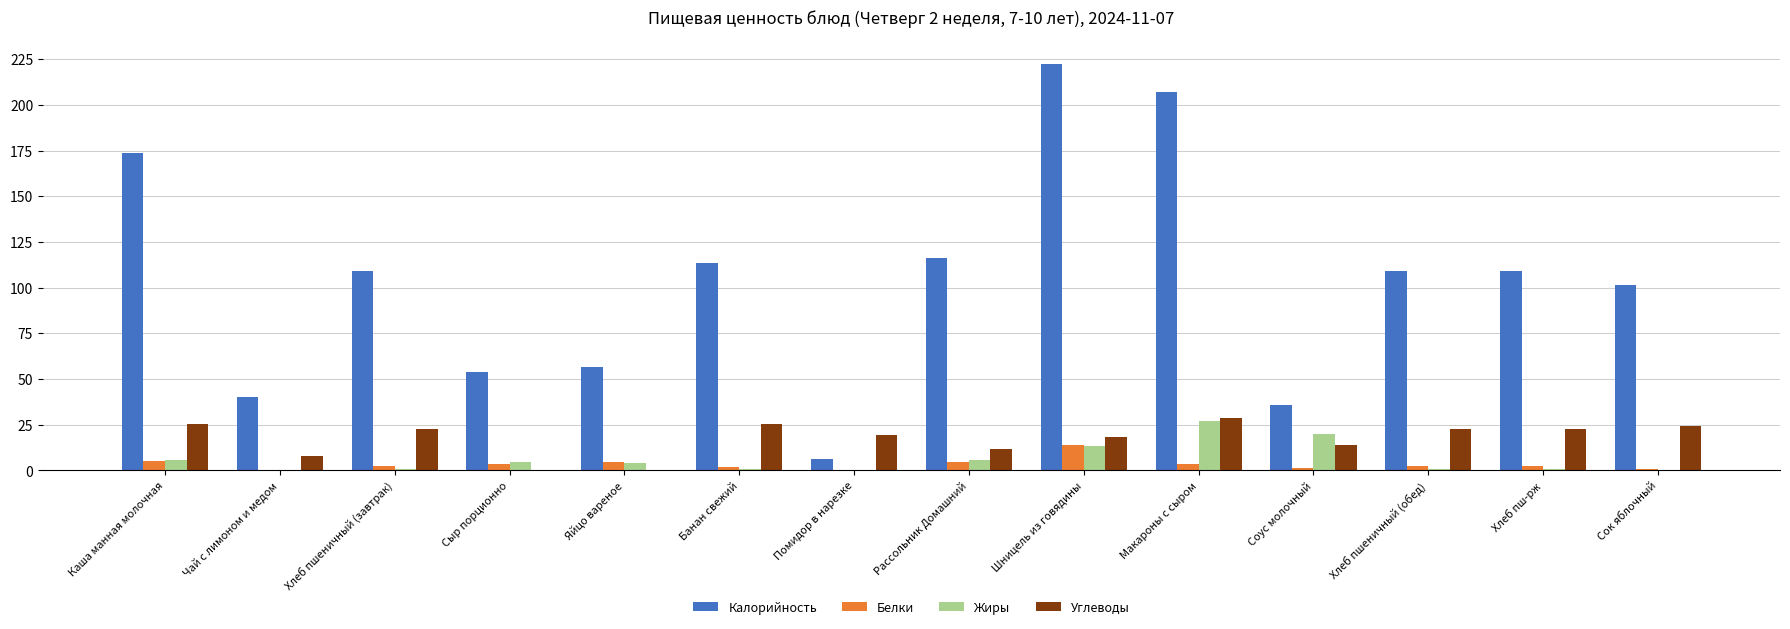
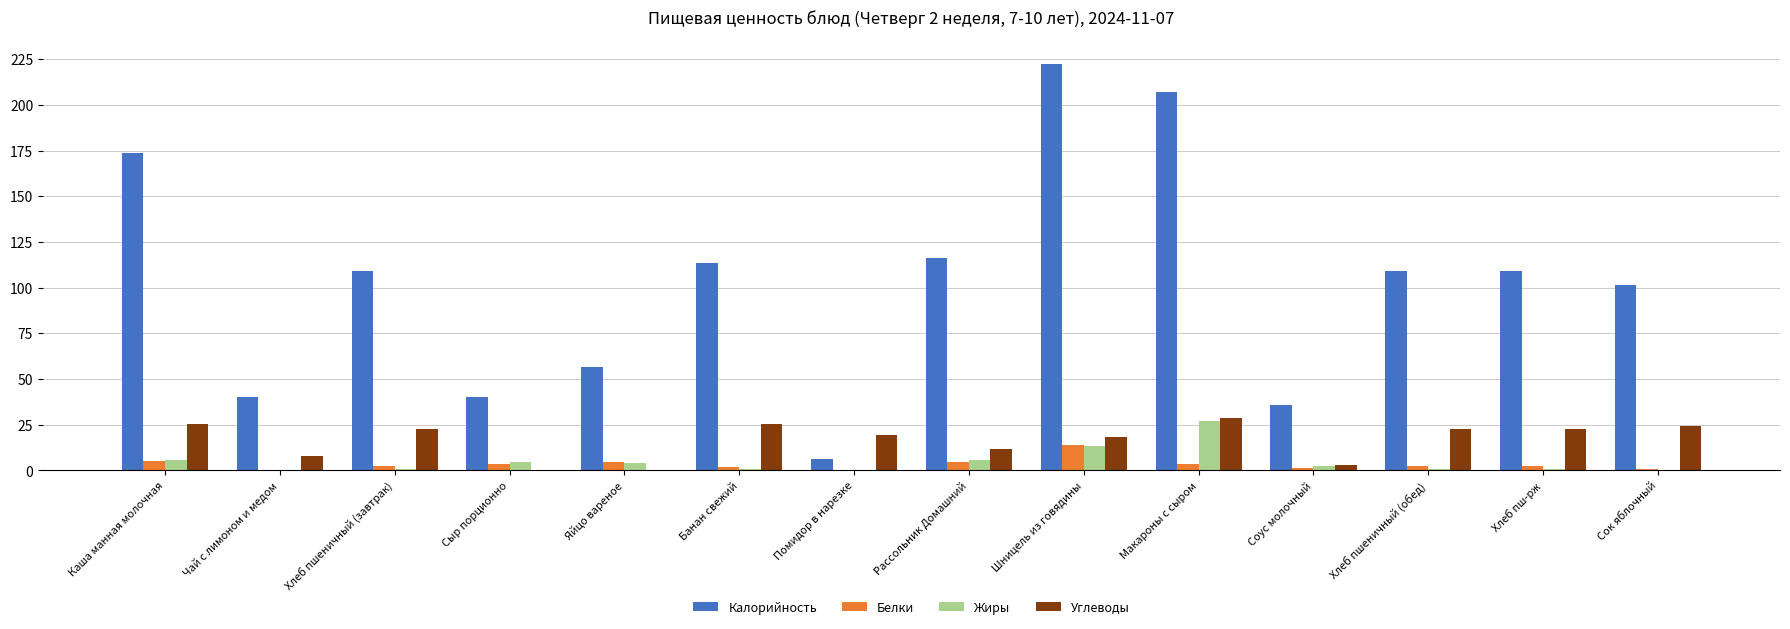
Калорийность, Сыр порционно: 54 -> 40
Жиры, Соус молочный: 20 -> 2
Углеводы, Соус молочный: 14 -> 3
